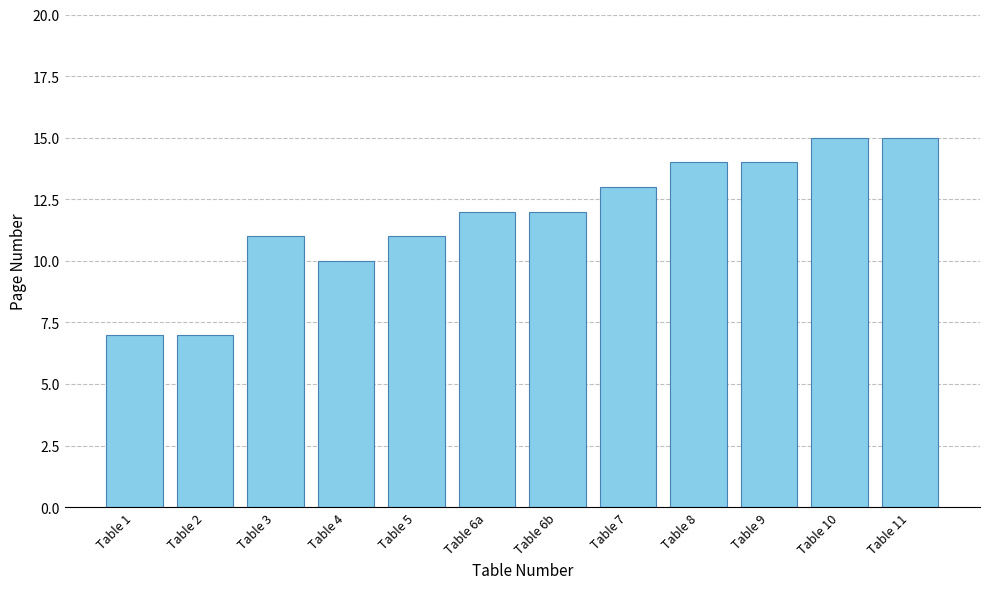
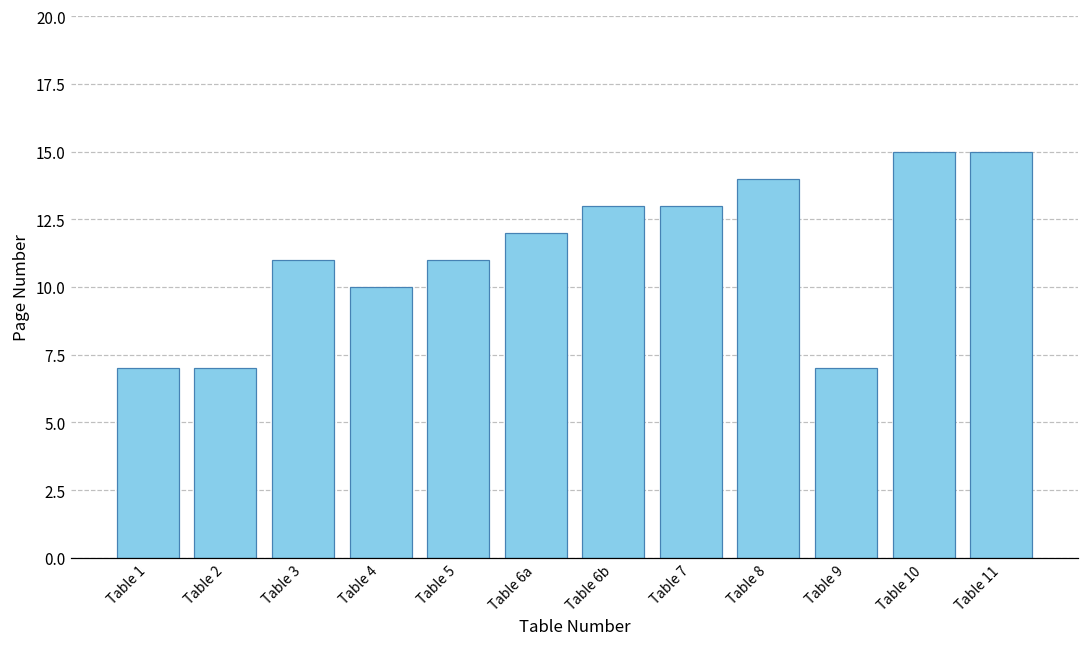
Table 6b: 12 -> 13
Table 9: 14 -> 7
